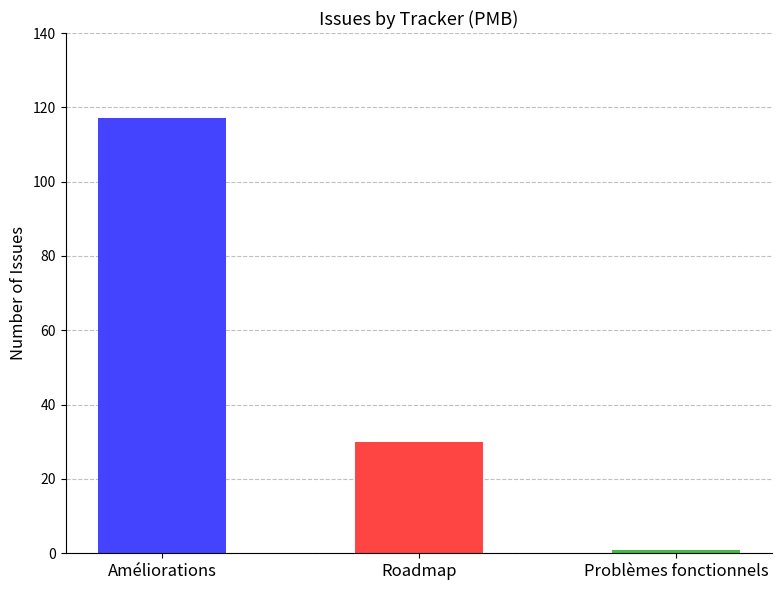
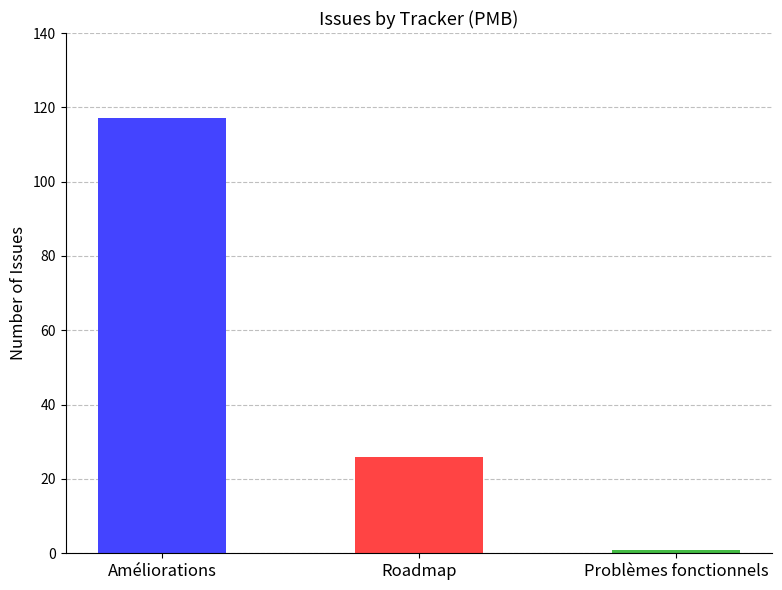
Roadmap: 30 -> 26
